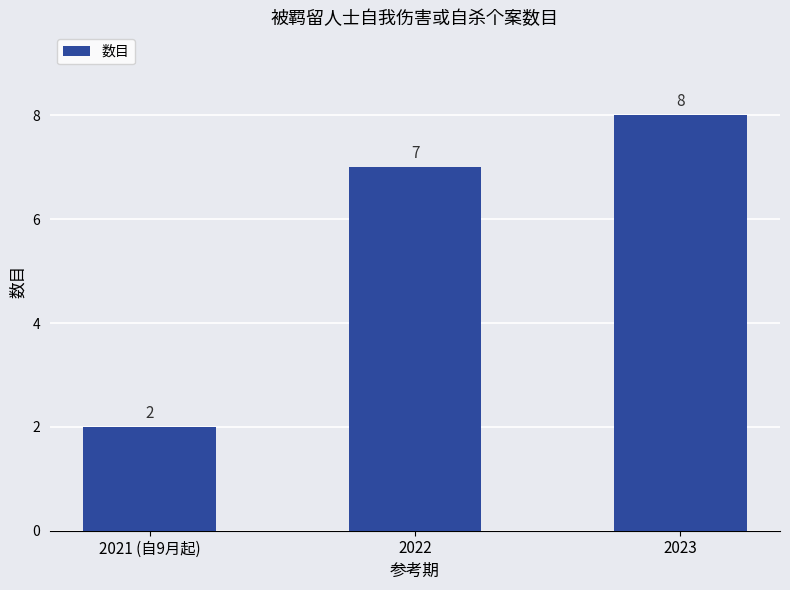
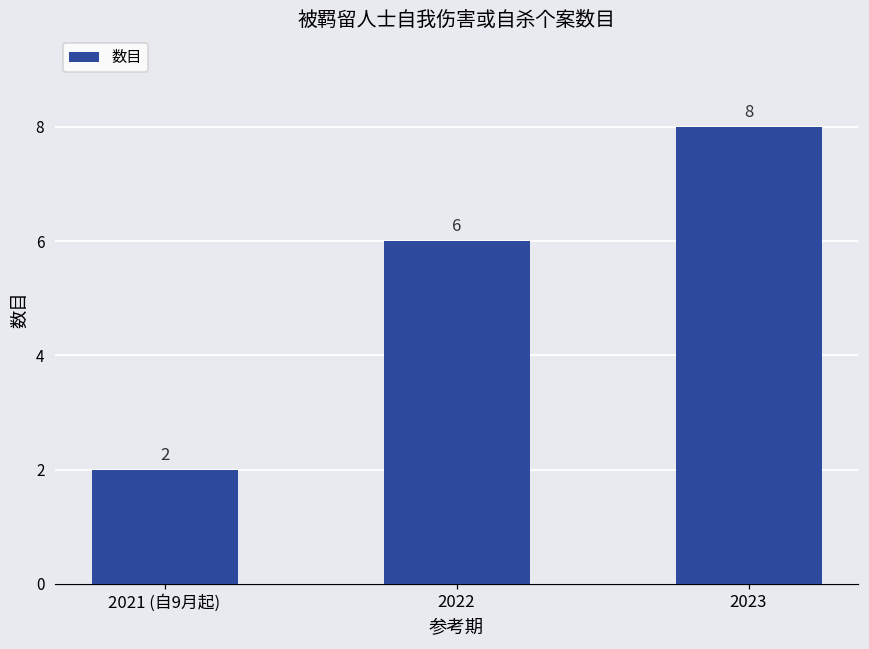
2022: 7 -> 6
